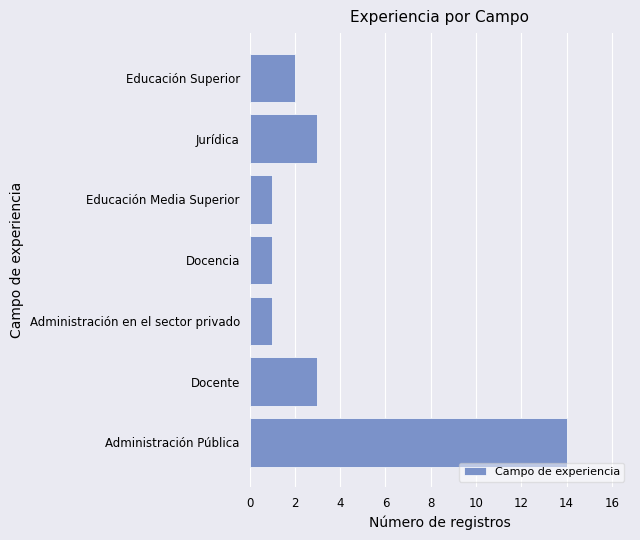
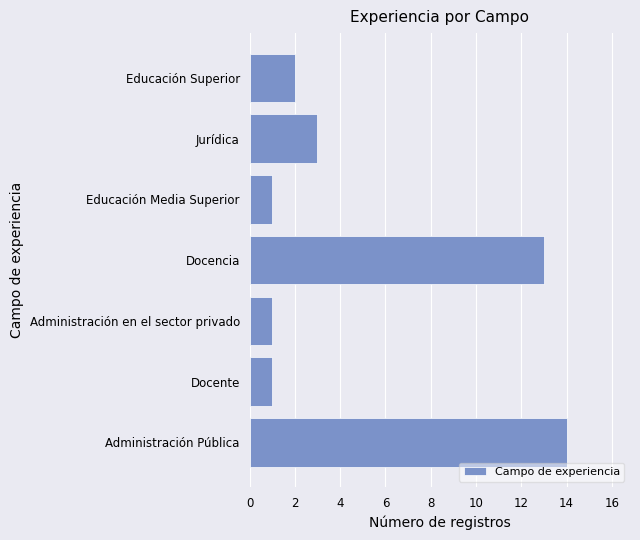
Docencia: 1 -> 13
Docente: 3 -> 1
